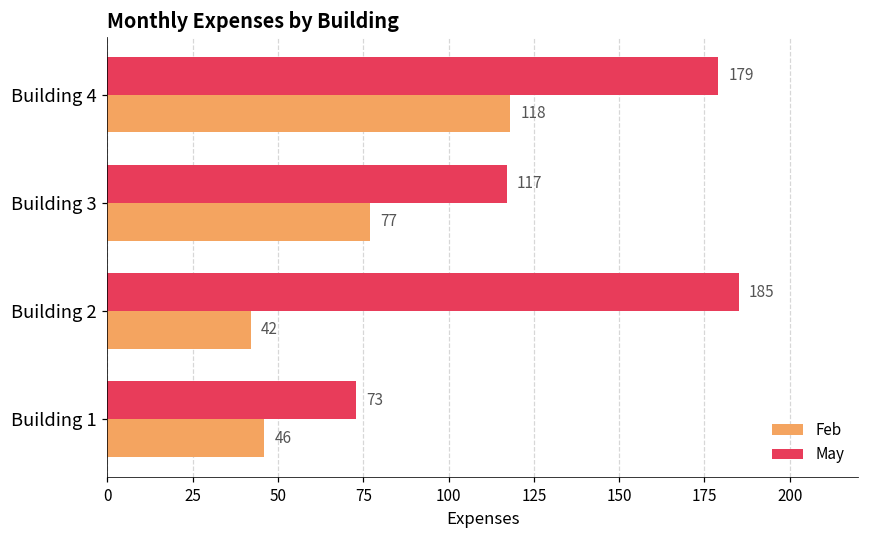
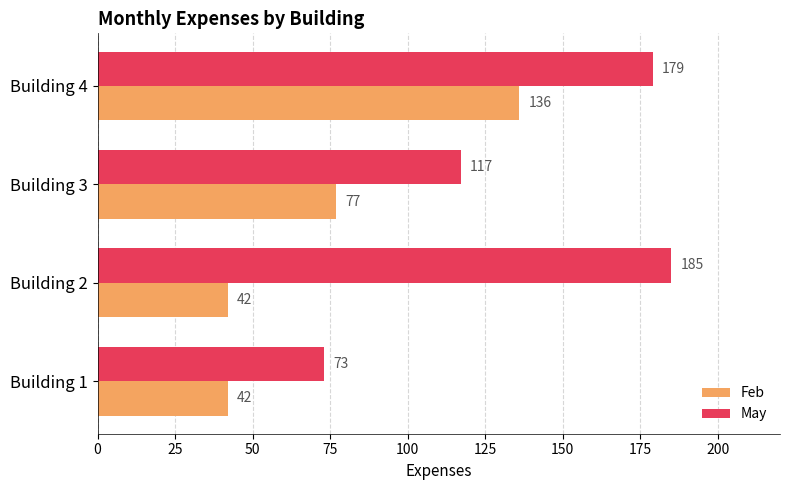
Feb, Building 4: 118 -> 136
Feb, Building 1: 46 -> 42
